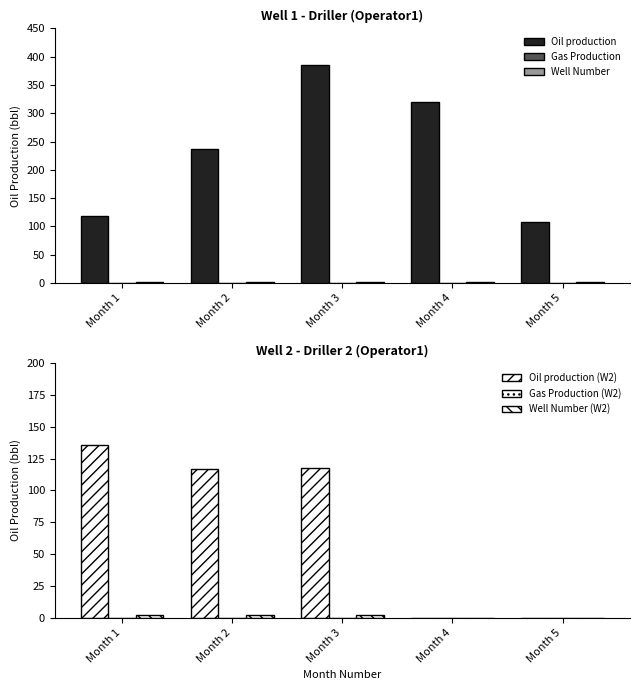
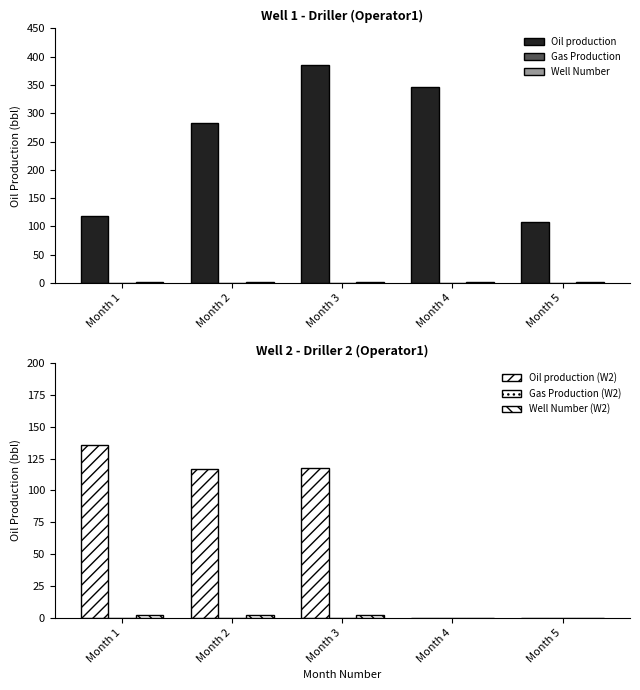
Well 1 - Driller (Operator1), Oil production, Month 2: 240 -> 280
Well 1 - Driller (Operator1), Oil production, Month 4: 320 -> 350
